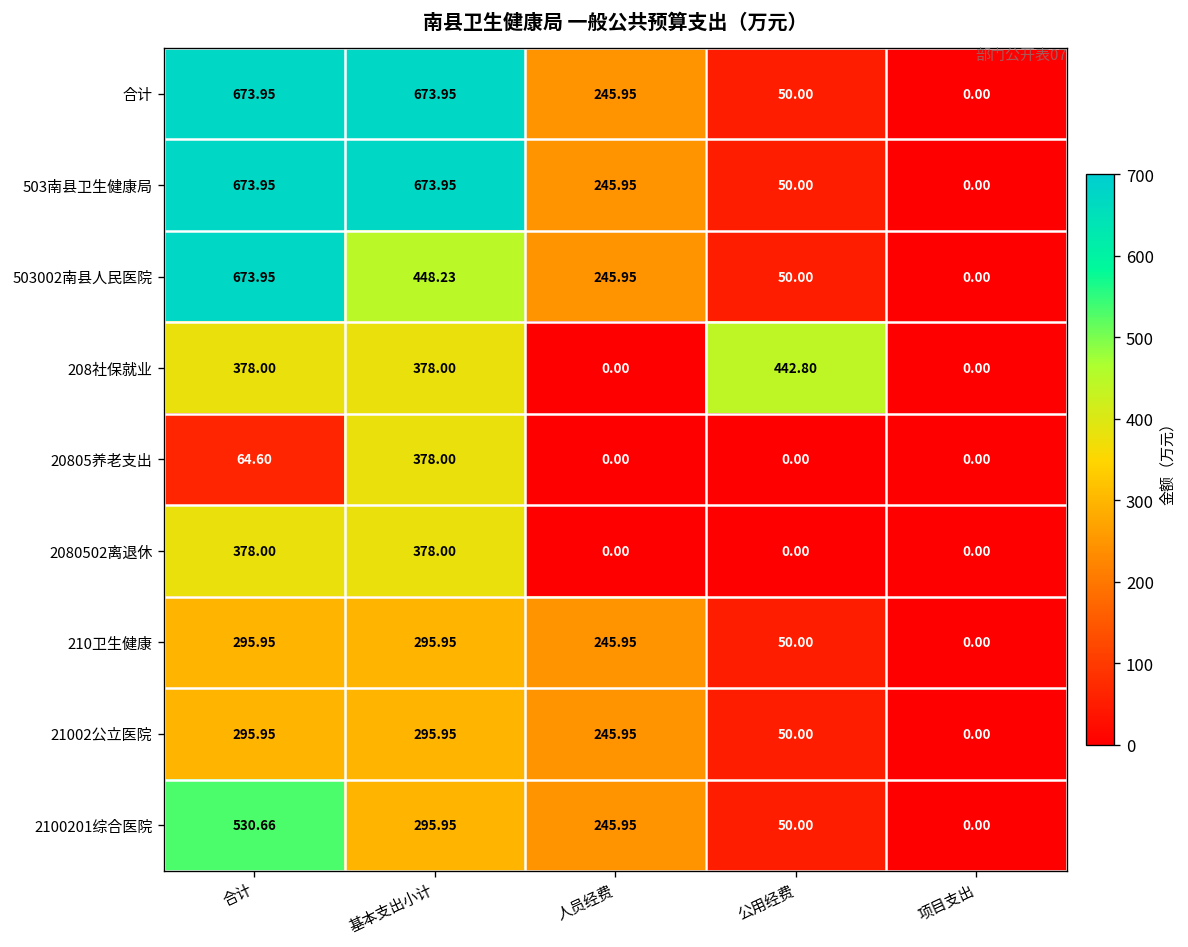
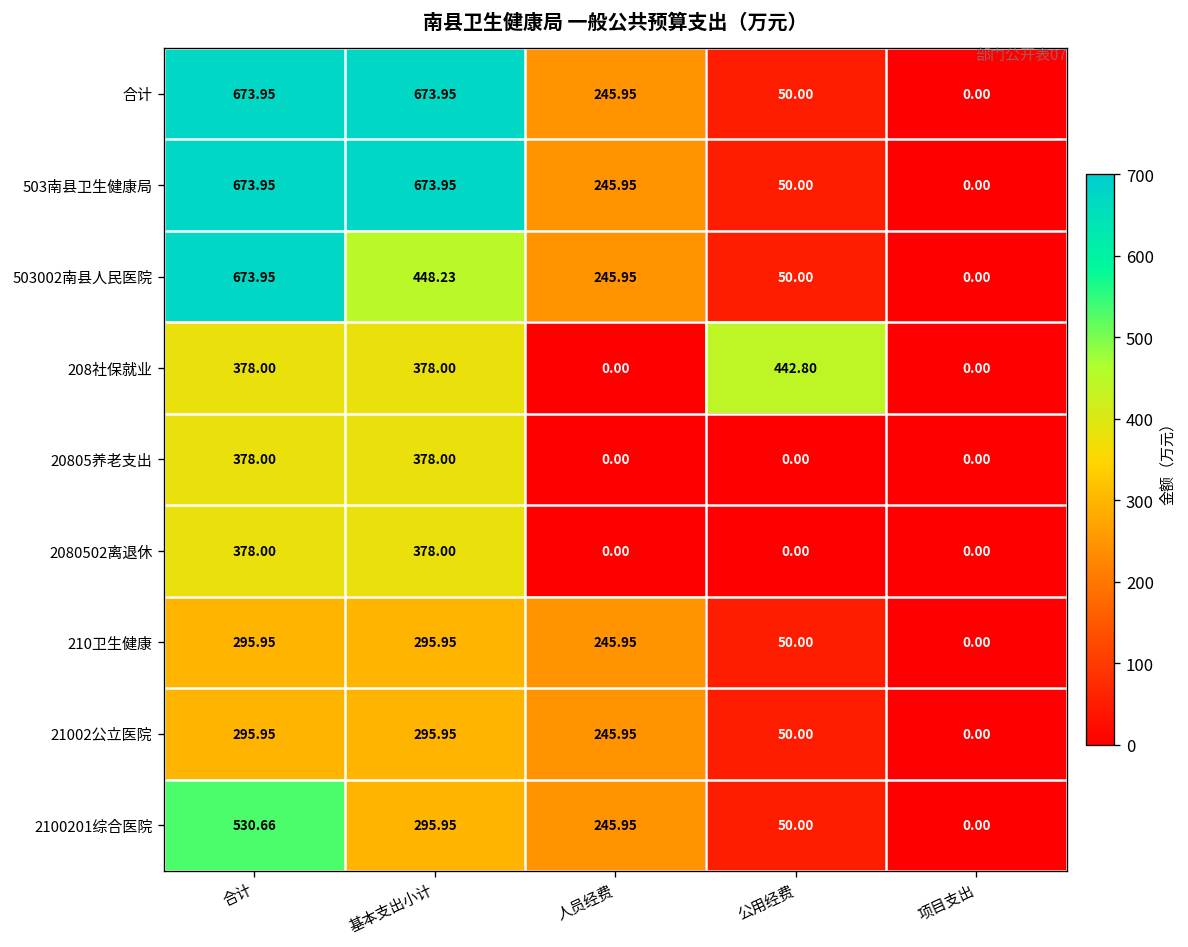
20805养老支出, 合计: 64.60 -> 378.00
